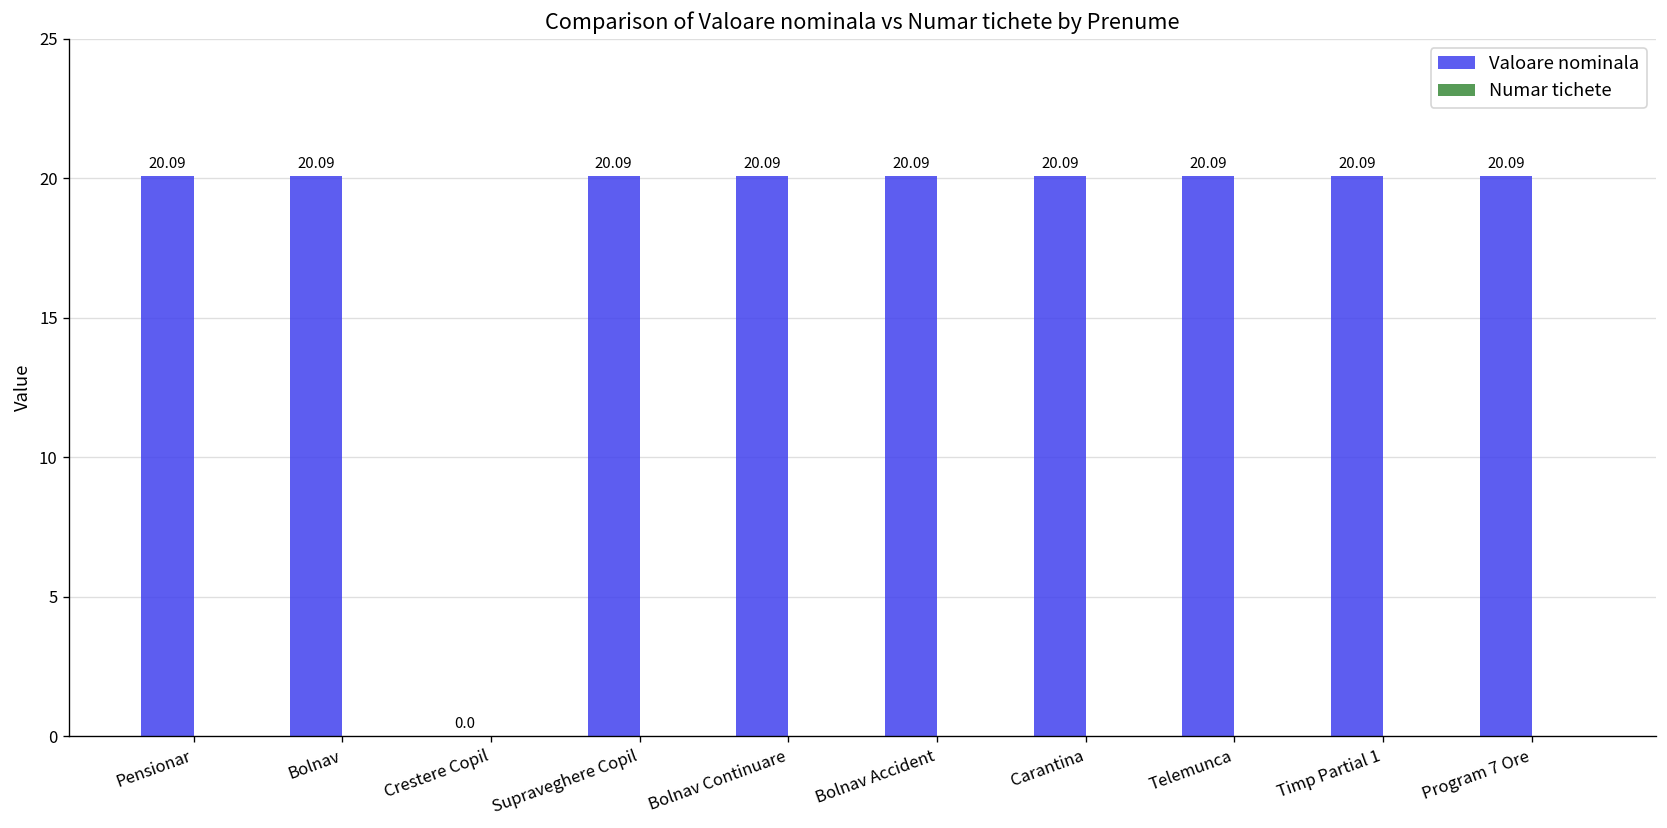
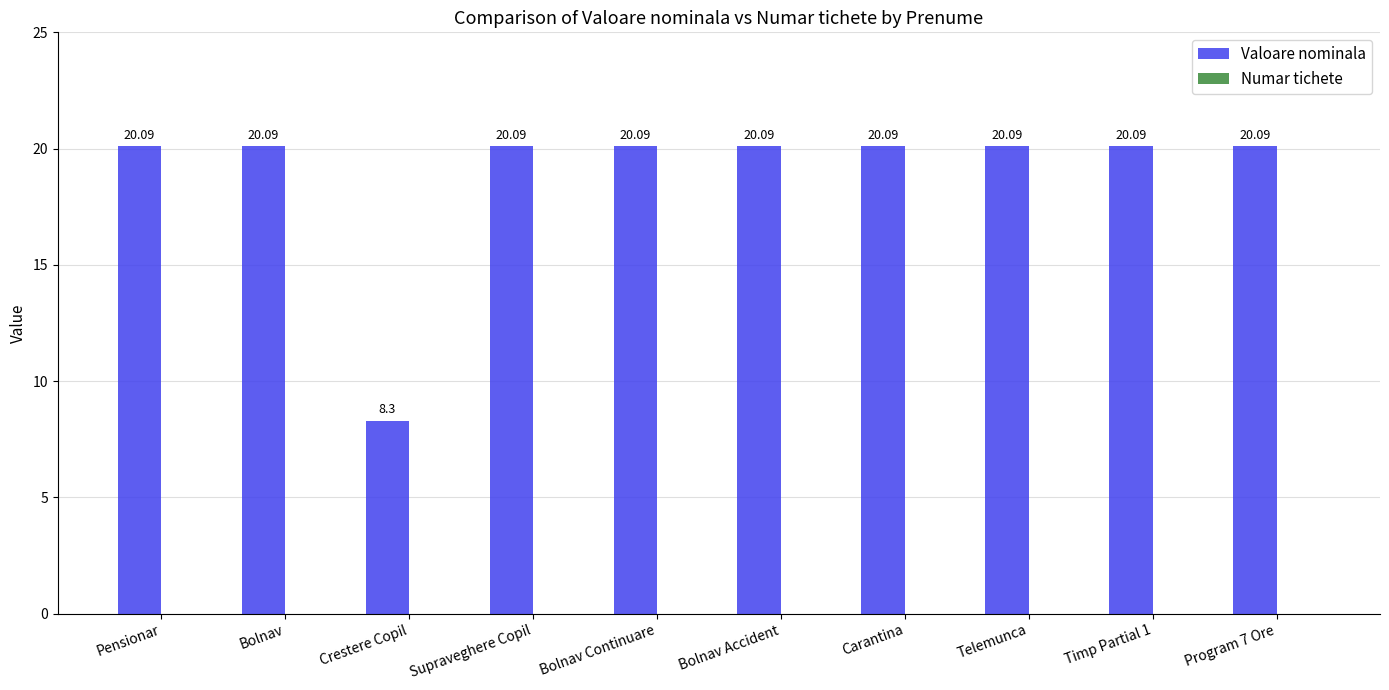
Valoare nominala, Crestere Copil: 0.0 -> 8.3
